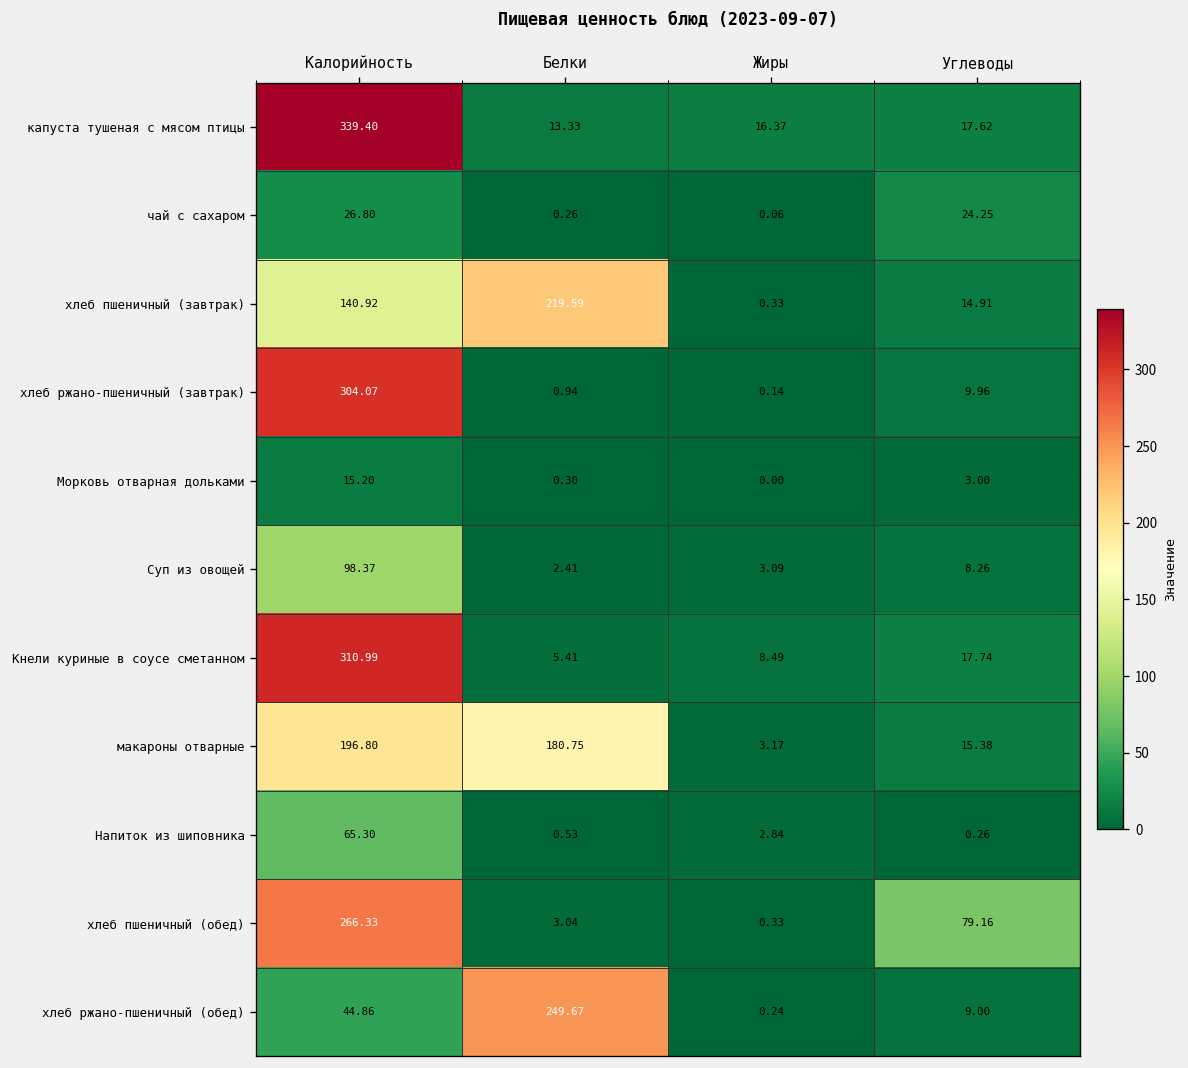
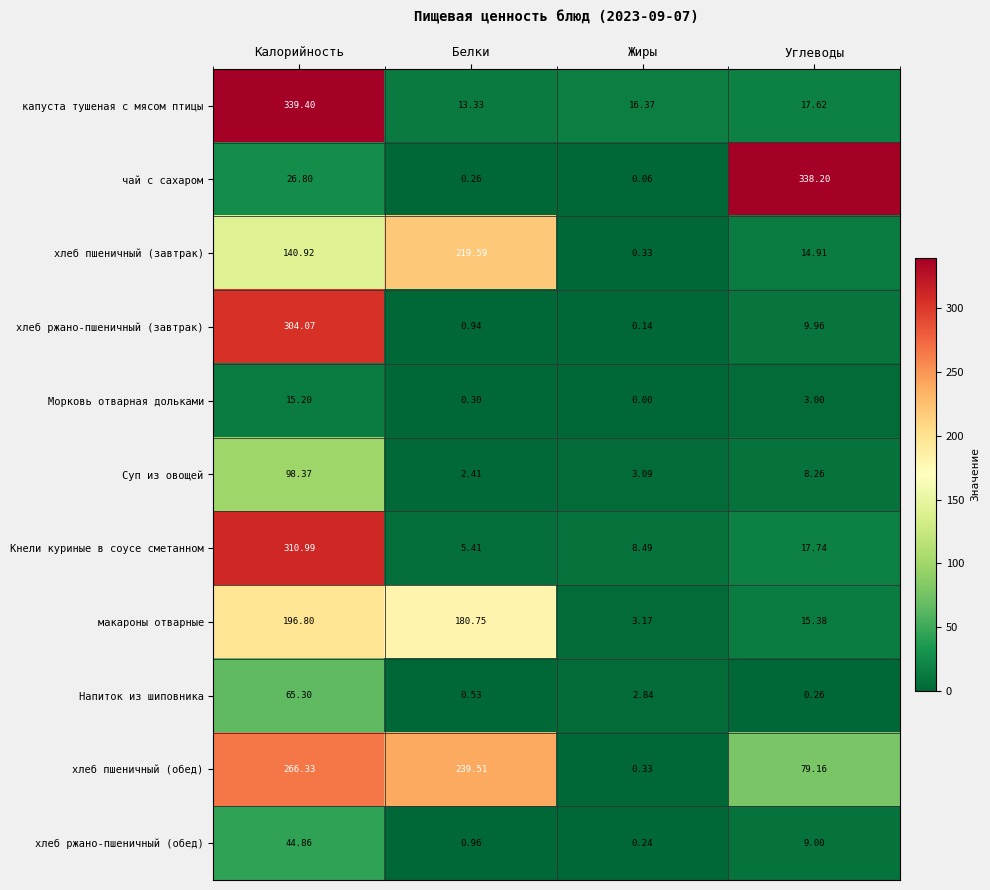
чай с сахаром, Углеводы: 24.25 -> 338.20
хлеб пшеничный (обед), Белки: 3.04 -> 239.51
хлеб ржано-пшеничный (обед), Белки: 249.67 -> 0.96
